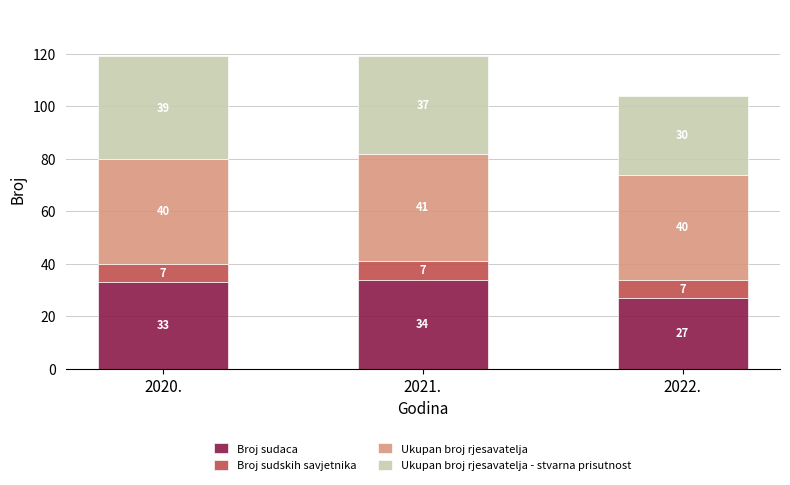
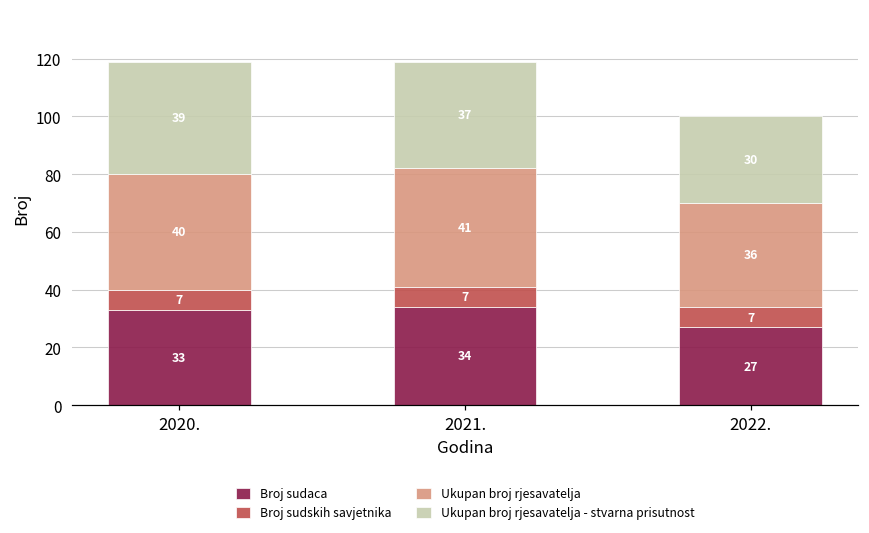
Ukupan broj rjesavatelja, 2022.: 40 -> 36
